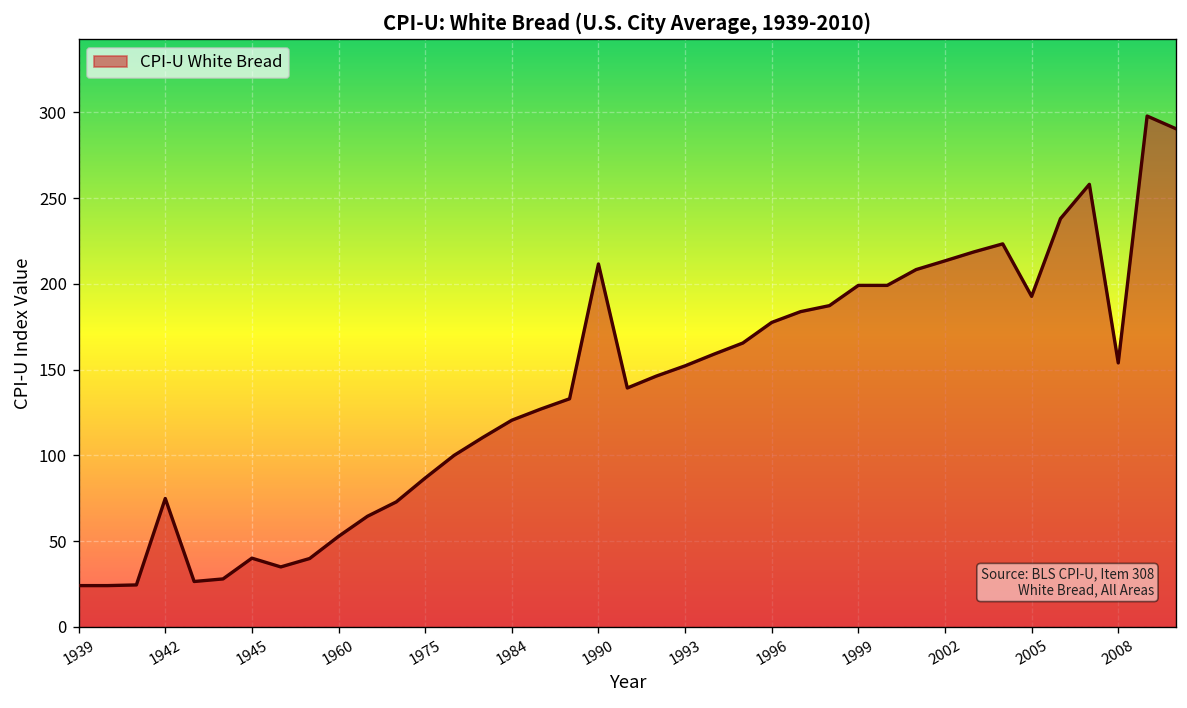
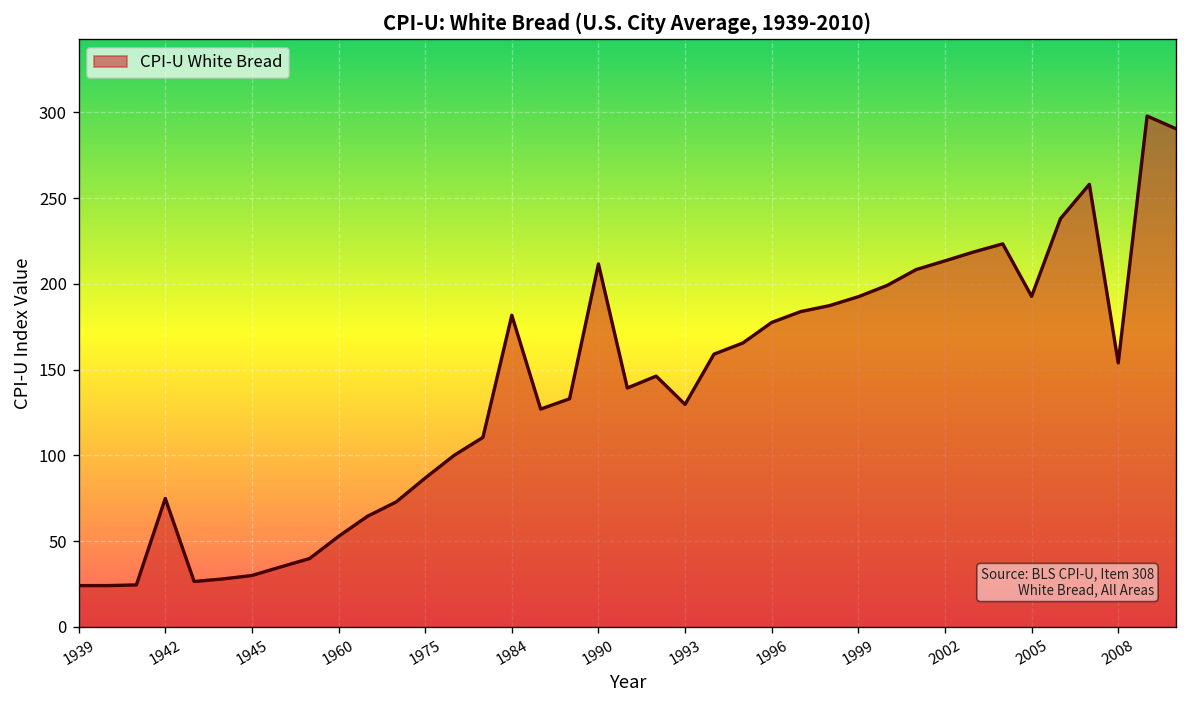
1945: 40 -> 30
1984: 121 -> 182
1993: 152 -> 130
1999: 199 -> 193
